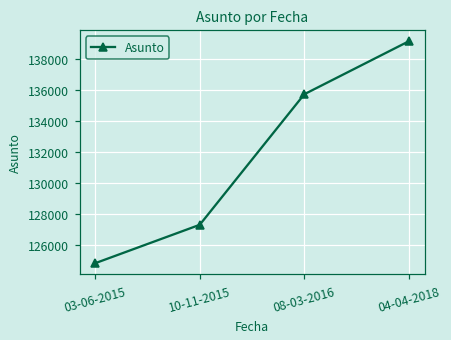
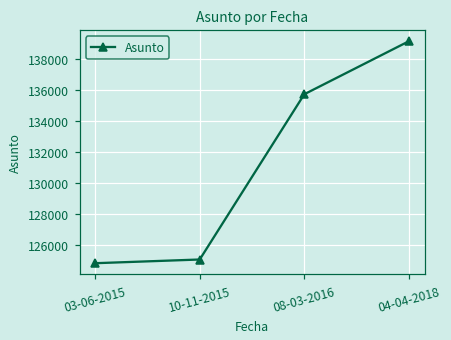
10-11-2015: 127300 -> 125000
